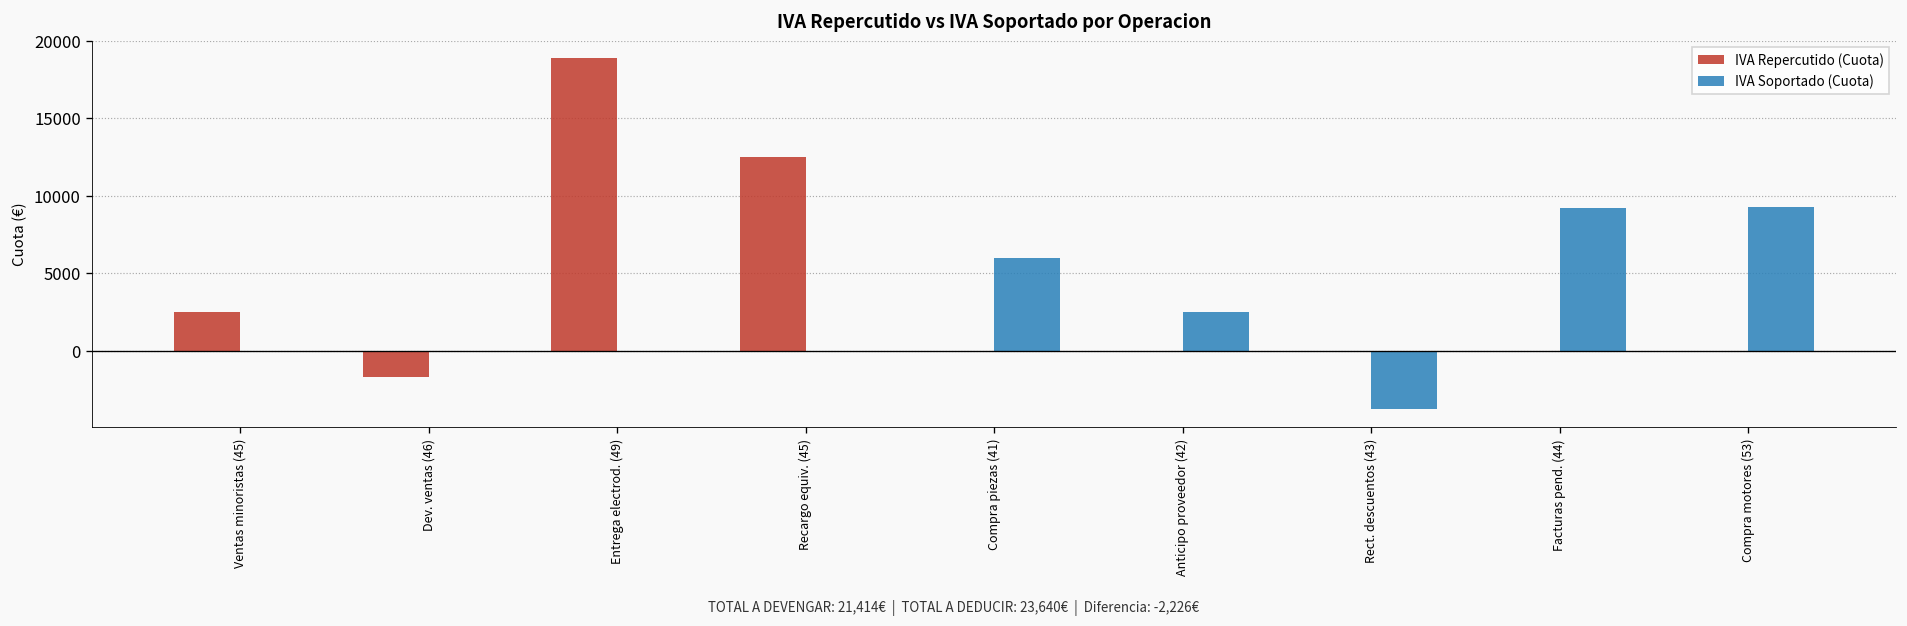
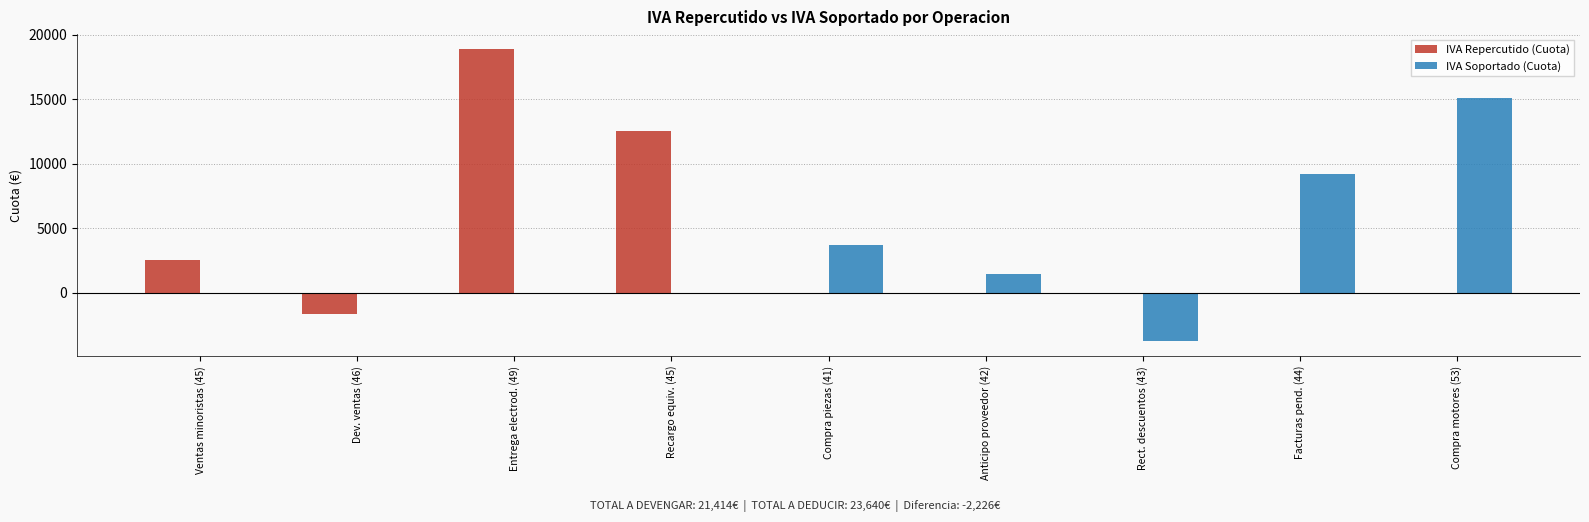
IVA Soportado (Cuota), Compra piezas (41): 6000 -> 3700
IVA Soportado (Cuota), Anticipo proveedor (42): 2500 -> 1500
IVA Soportado (Cuota), Compra motores (53): 9300 -> 15100
